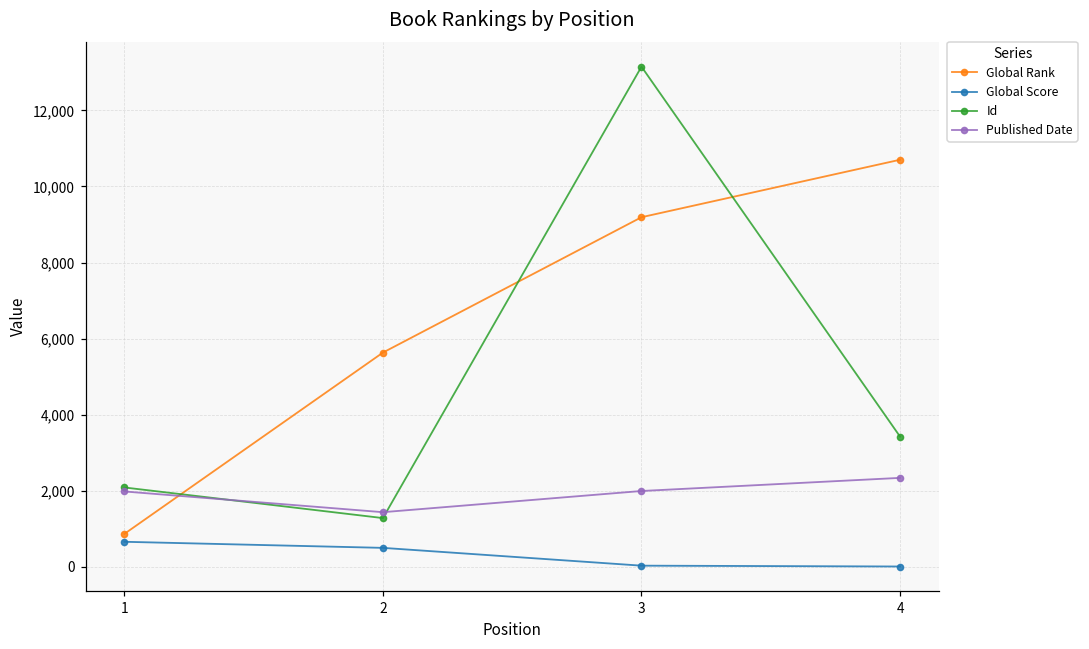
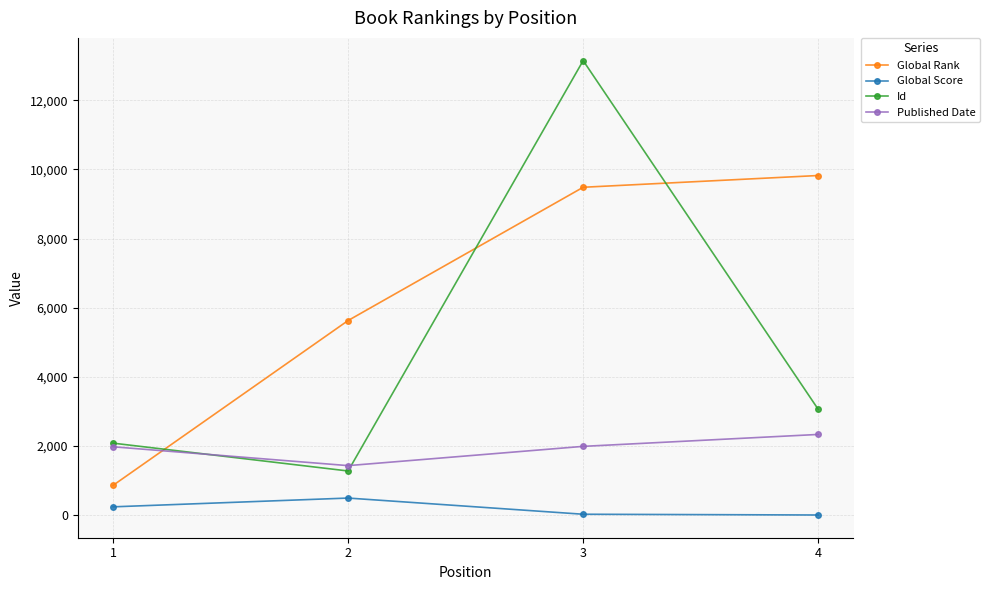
Global Score, 1: 700 -> 200
Global Rank, 3: 9,200 -> 9,500
Global Rank, 4: 10,700 -> 9,800
Id, 4: 3,400 -> 3,100
